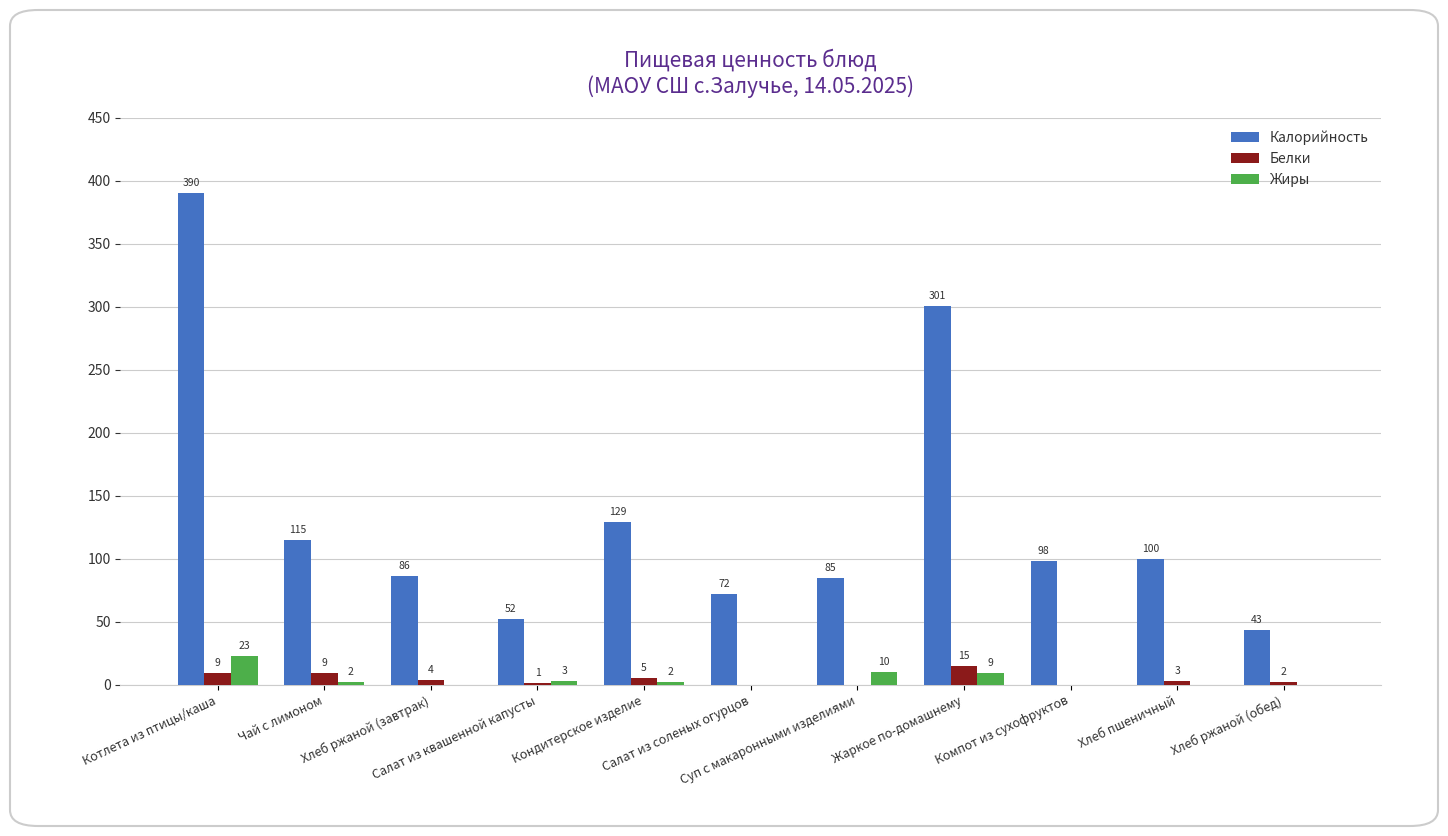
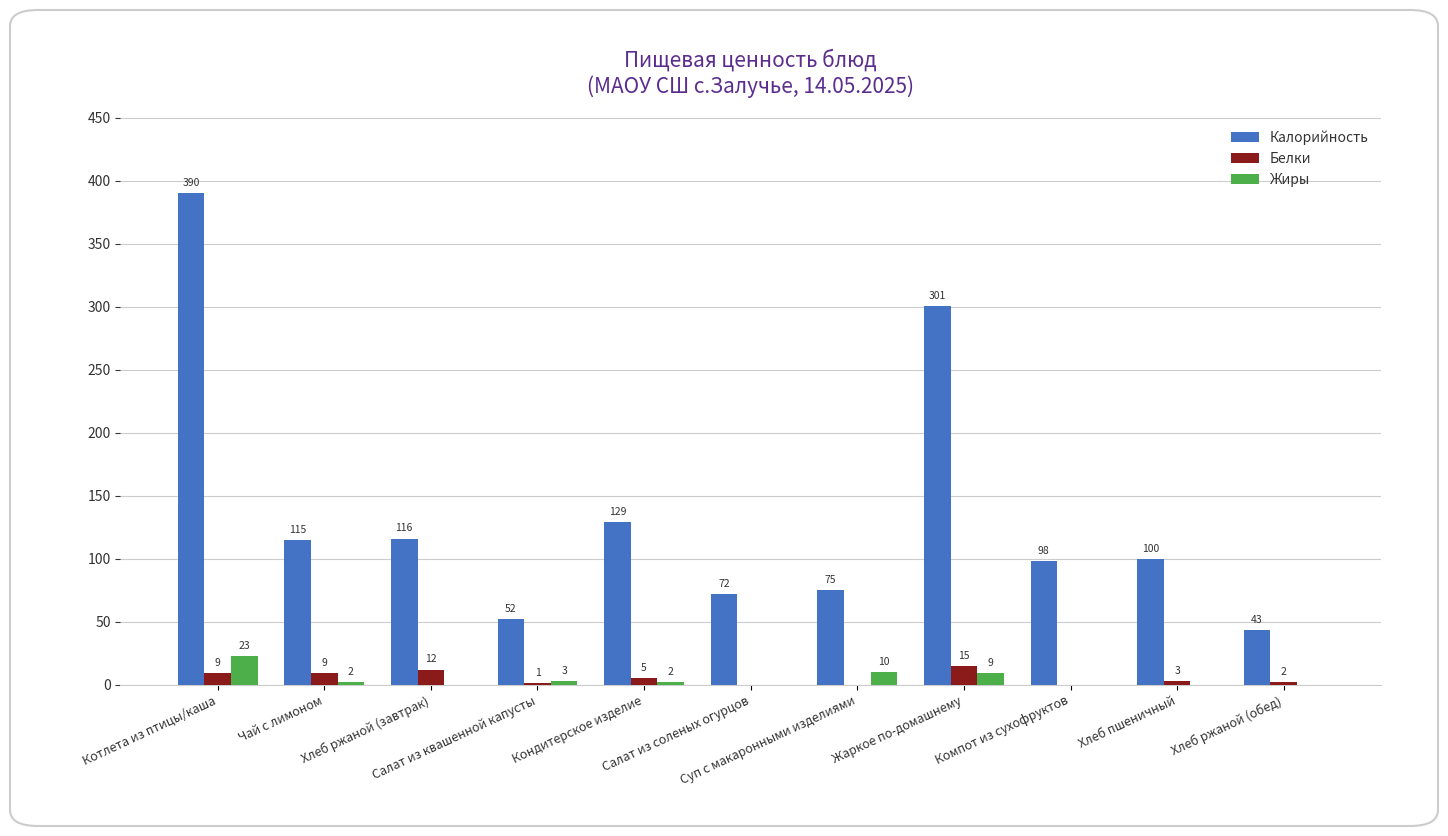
Калорийность, Хлеб ржаной (завтрак): 86 -> 116
Белки, Хлеб ржаной (завтрак): 4 -> 12
Калорийность, Суп с макаронными изделиями: 85 -> 75
